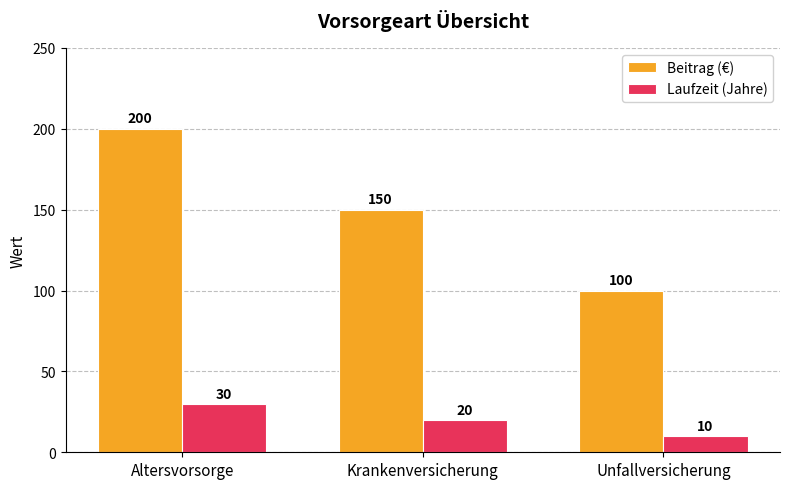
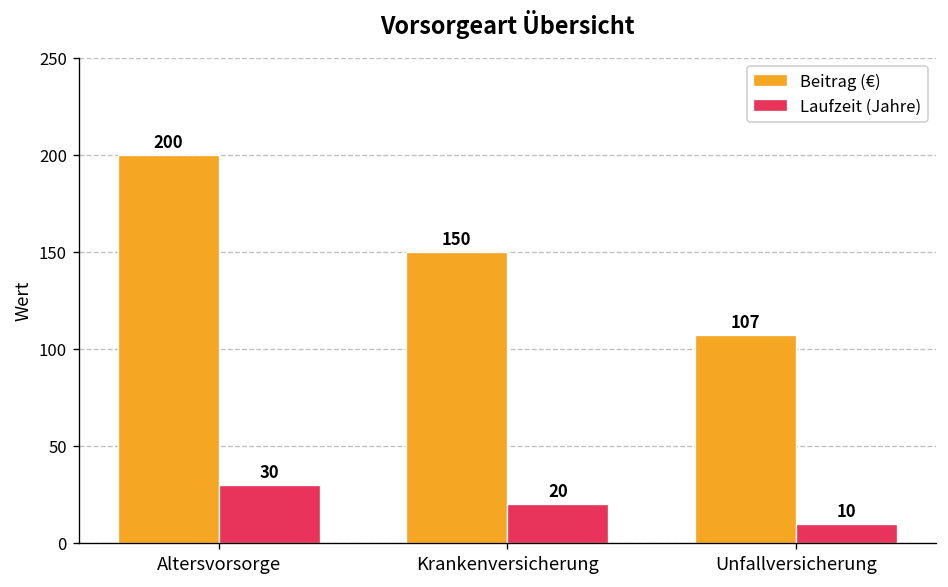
Beitrag (€), Unfallversicherung: 100 -> 107
